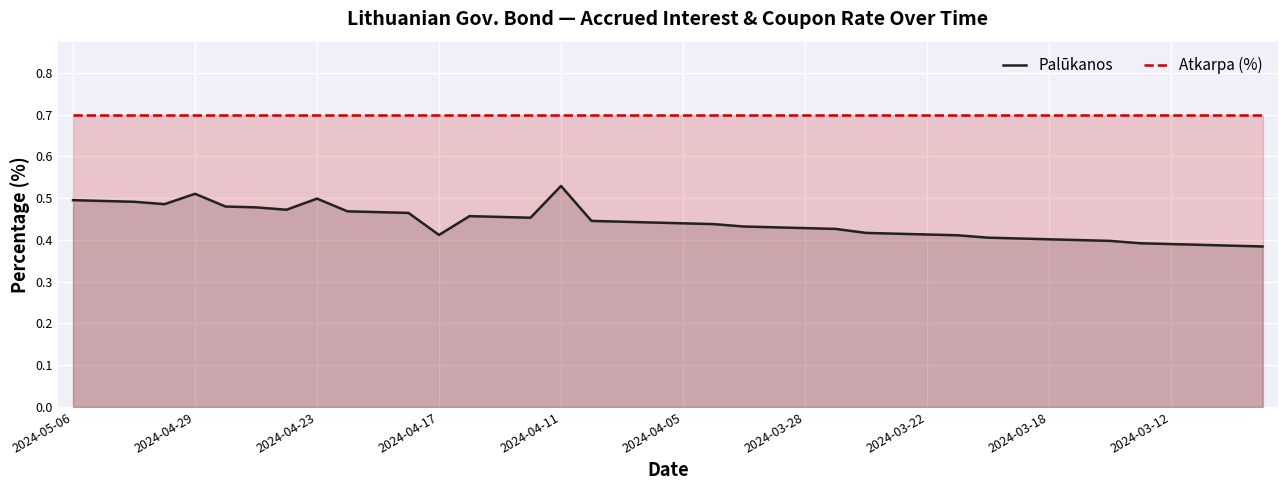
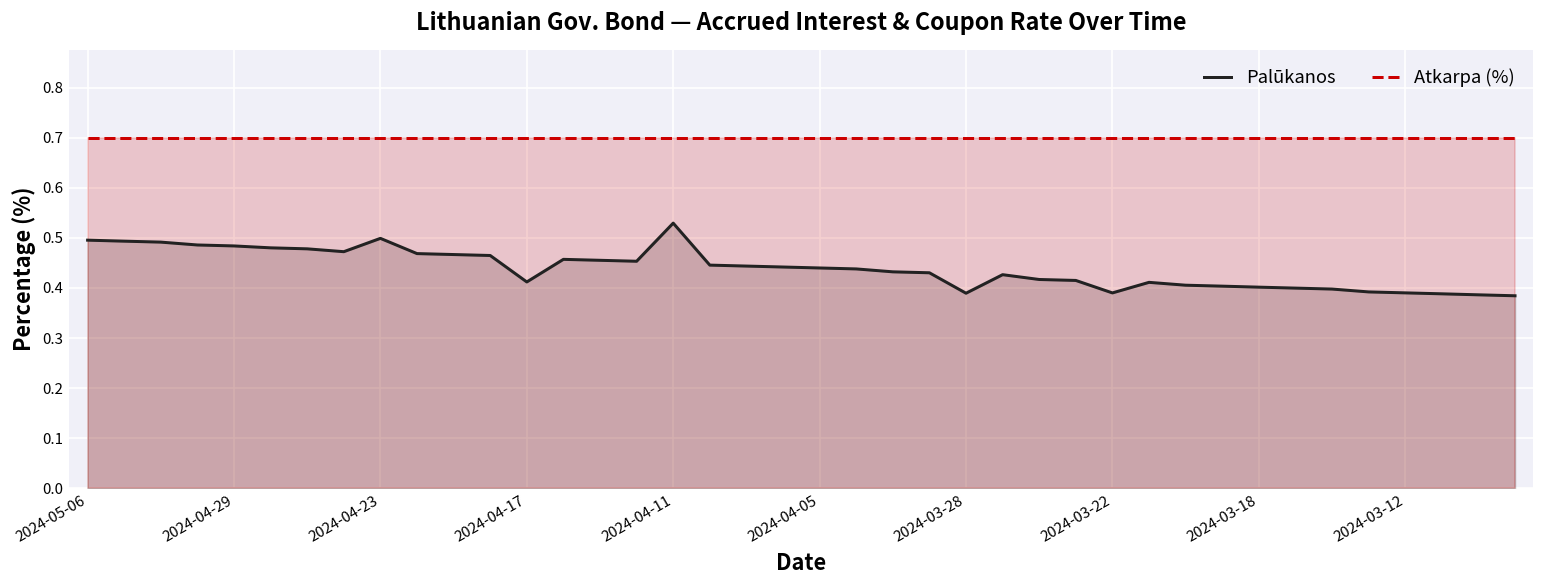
Palūkanos, 2024-04-29: 0.51 -> 0.48
Palūkanos, 2024-03-28: 0.43 -> 0.39
Palūkanos, 2024-03-22: 0.41 -> 0.39
